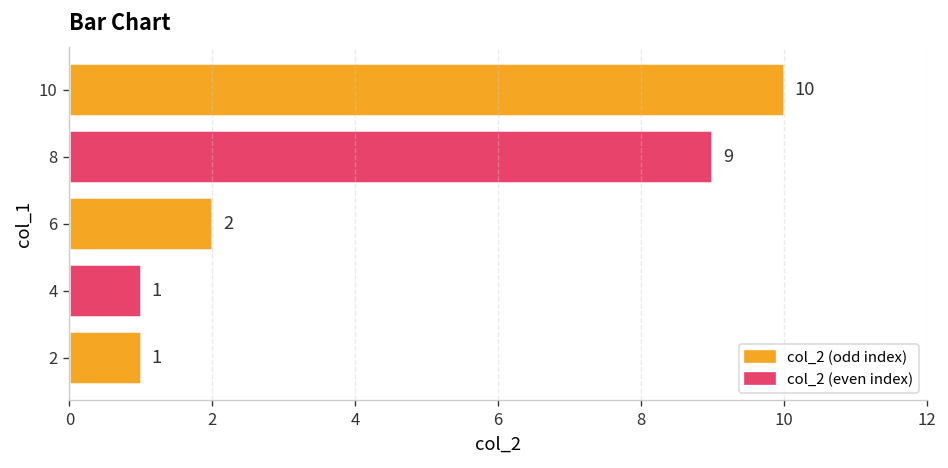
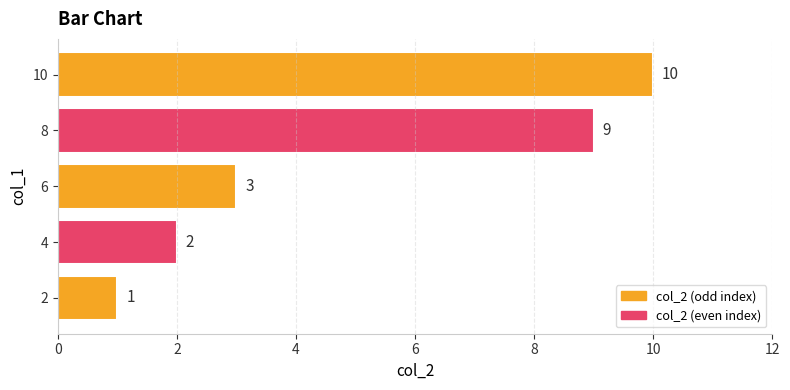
6: 2 -> 3
4: 1 -> 2
